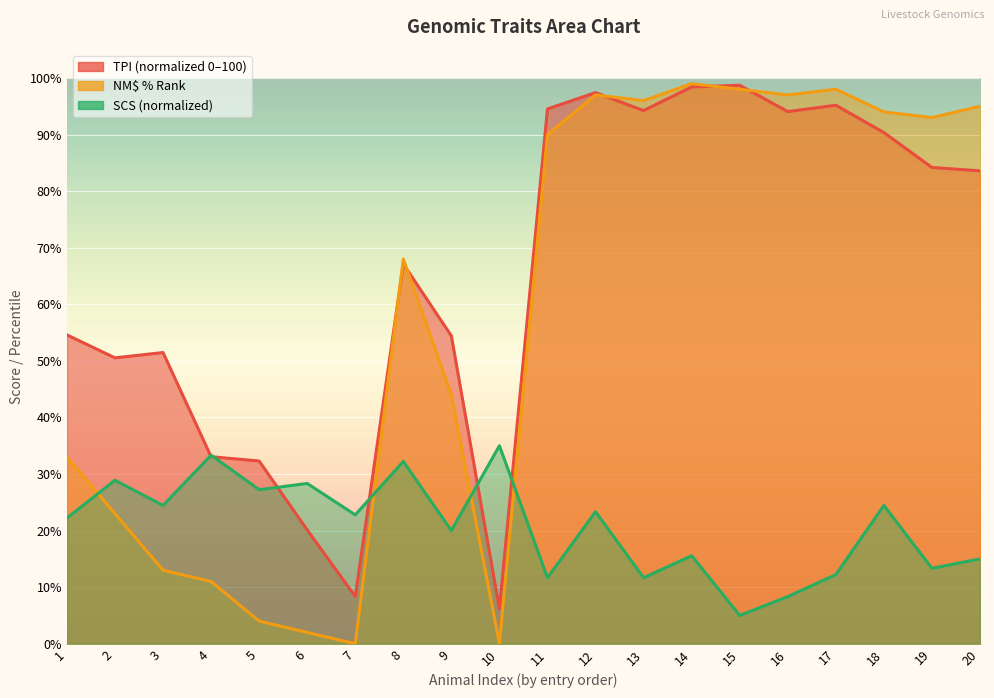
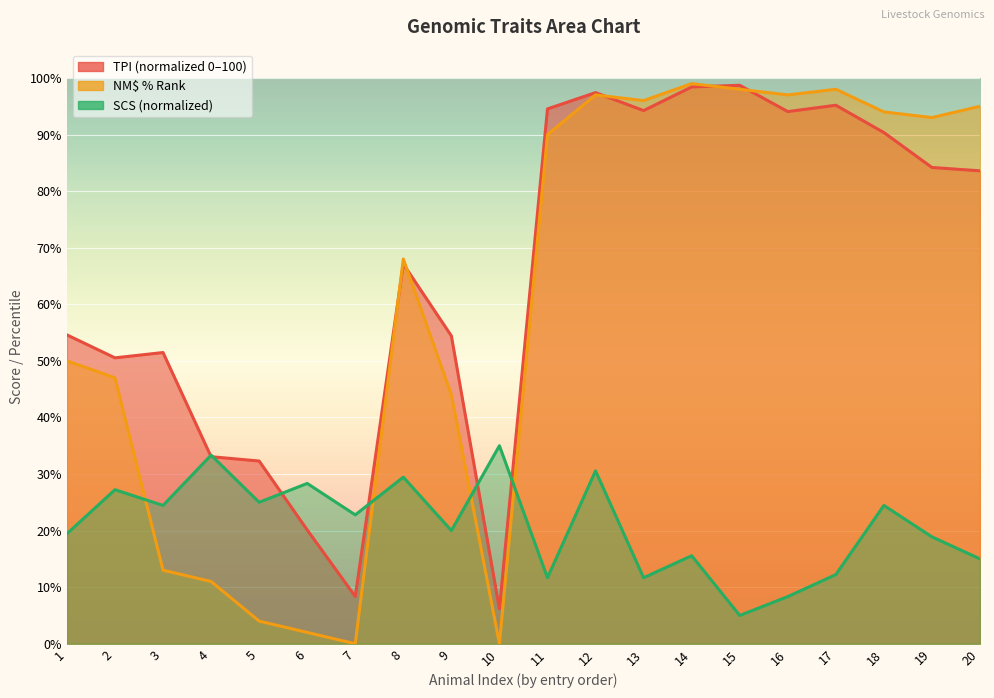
NM$ % Rank, 1: 33% -> 50%
SCS (normalized), 1: 22% -> 19%
NM$ % Rank, 2: 23% -> 47%
SCS (normalized), 2: 29% -> 27%
SCS (normalized), 5: 27% -> 25%
SCS (normalized), 8: 32% -> 29%
SCS (normalized), 12: 23% -> 31%
SCS (normalized), 19: 13% -> 19%
